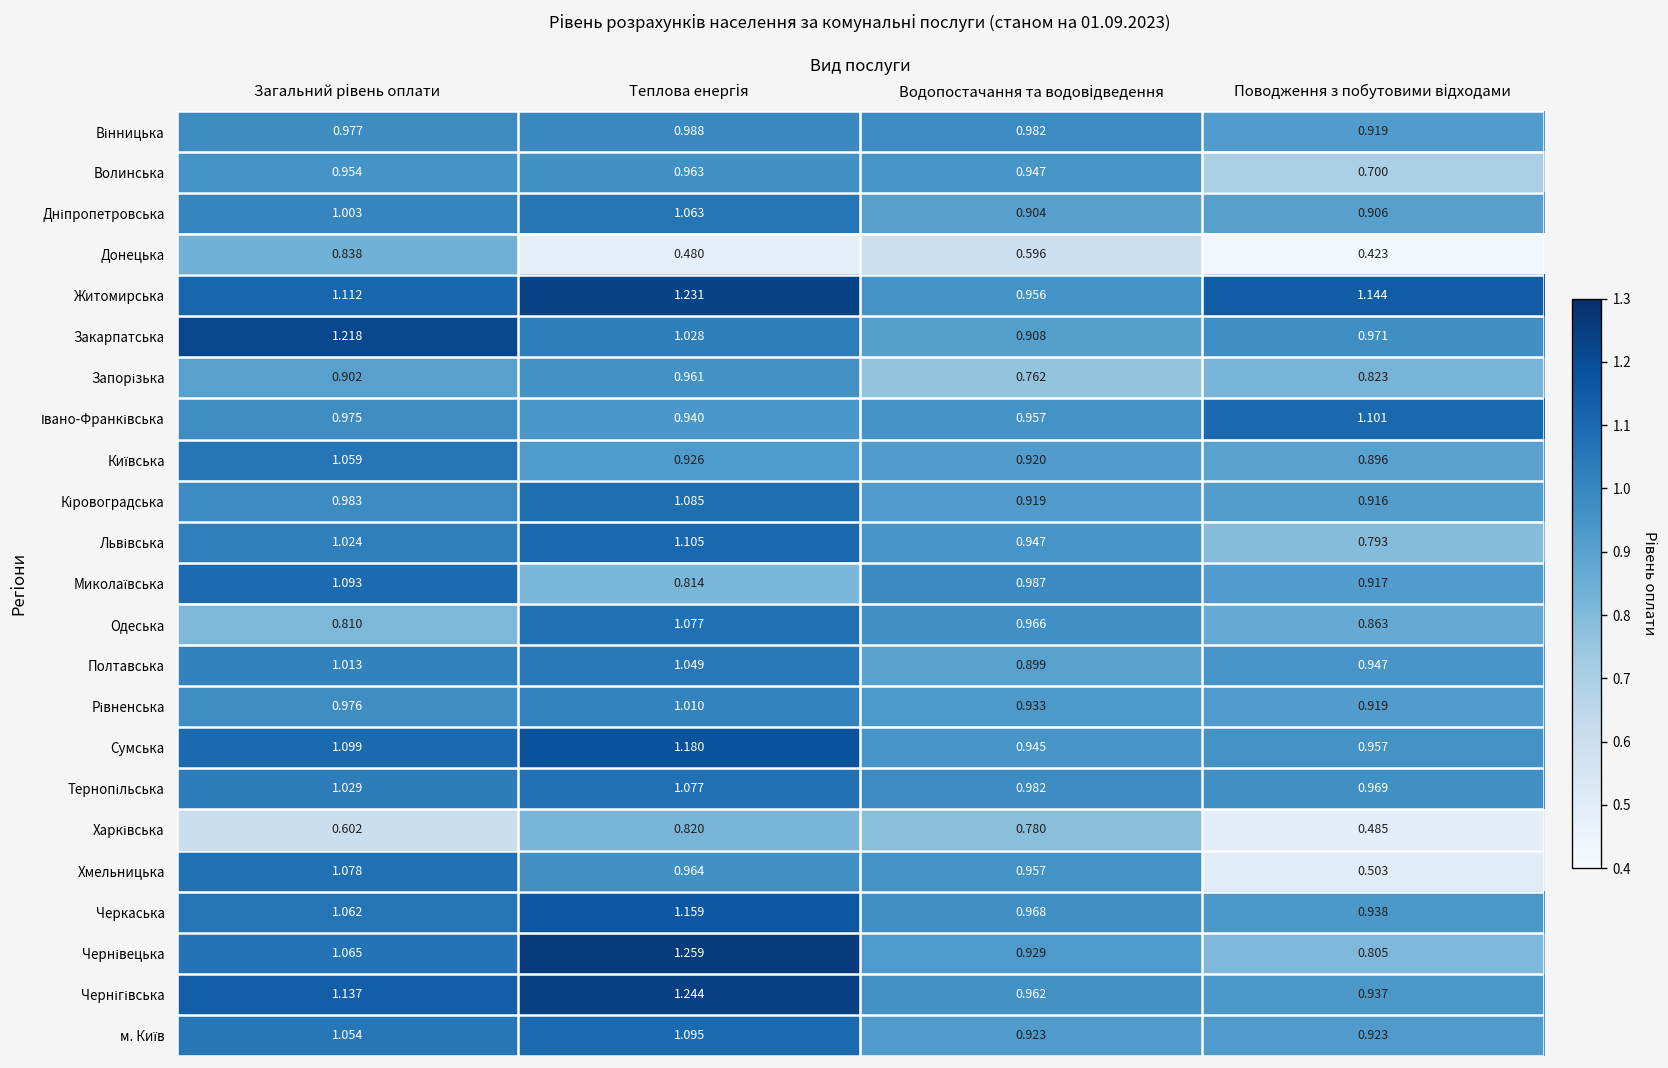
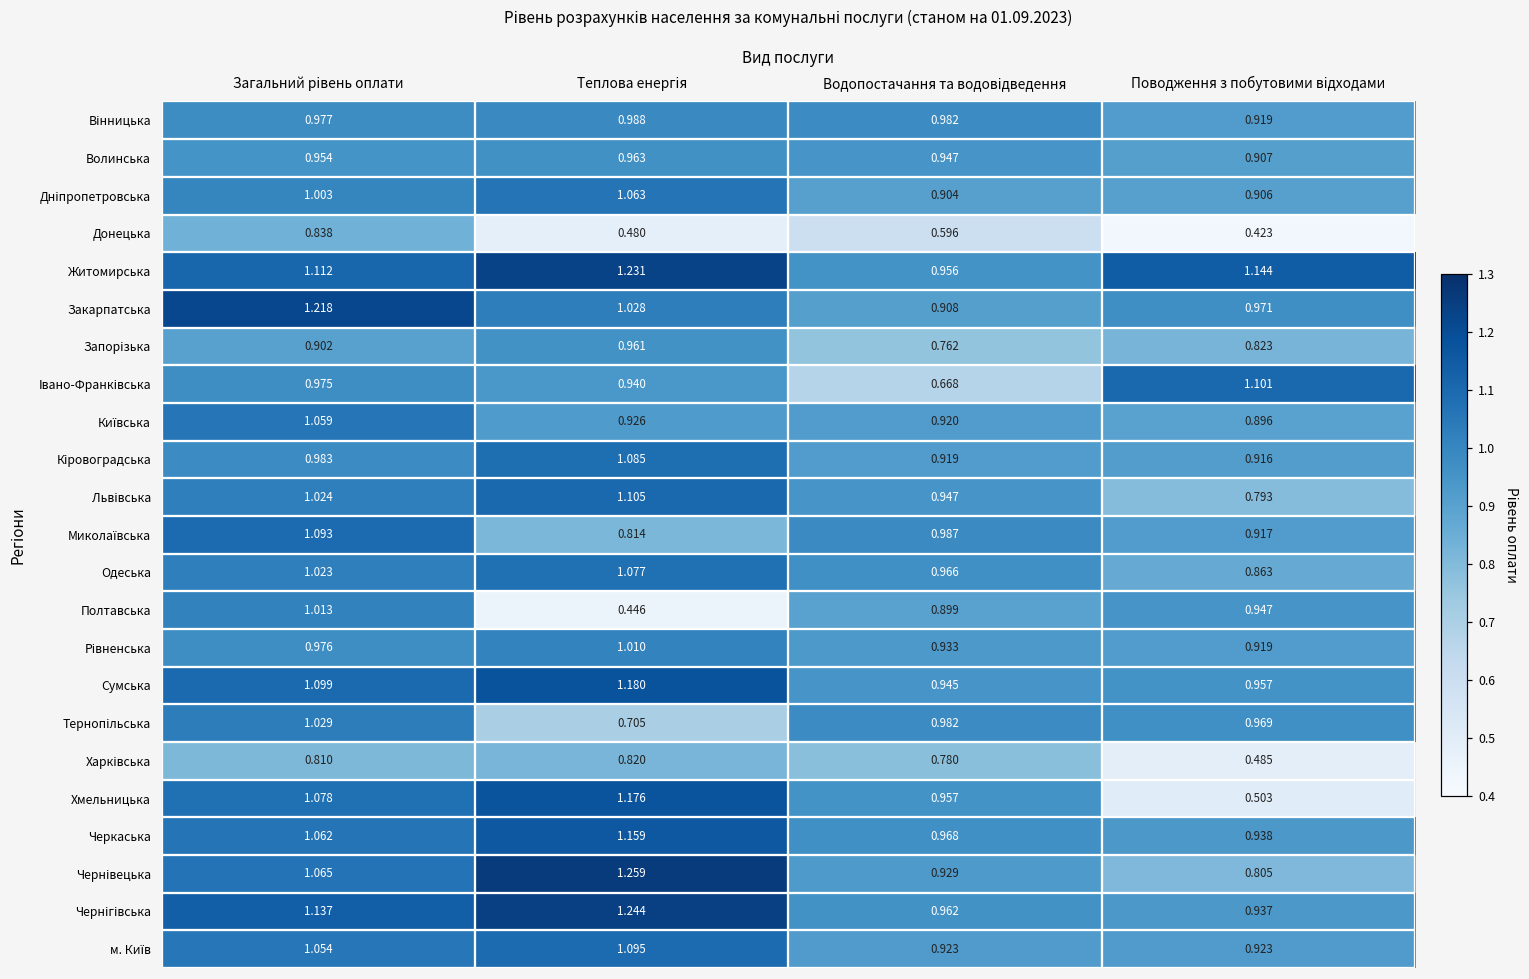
Волинська, Поводження з побутовими відходами: 0.700 -> 0.907
Івано-Франківська, Водопостачання та водовідведення: 0.957 -> 0.668
Одеська, Загальний рівень оплати: 0.810 -> 1.023
Полтавська, Теплова енергія: 1.049 -> 0.446
Тернопільська, Теплова енергія: 1.077 -> 0.705
Харківська, Загальний рівень оплати: 0.602 -> 0.810
Хмельницька, Теплова енергія: 0.964 -> 1.176
